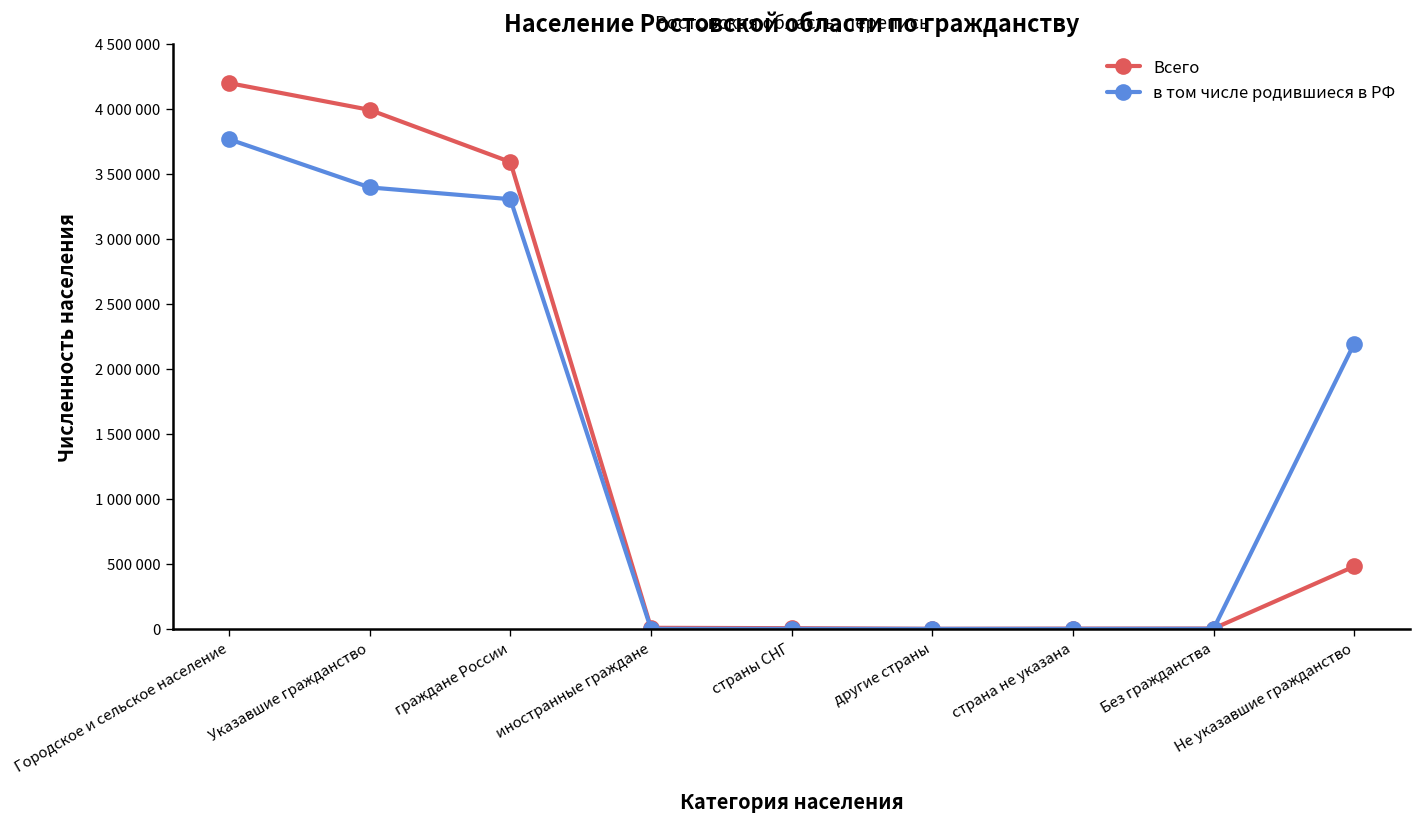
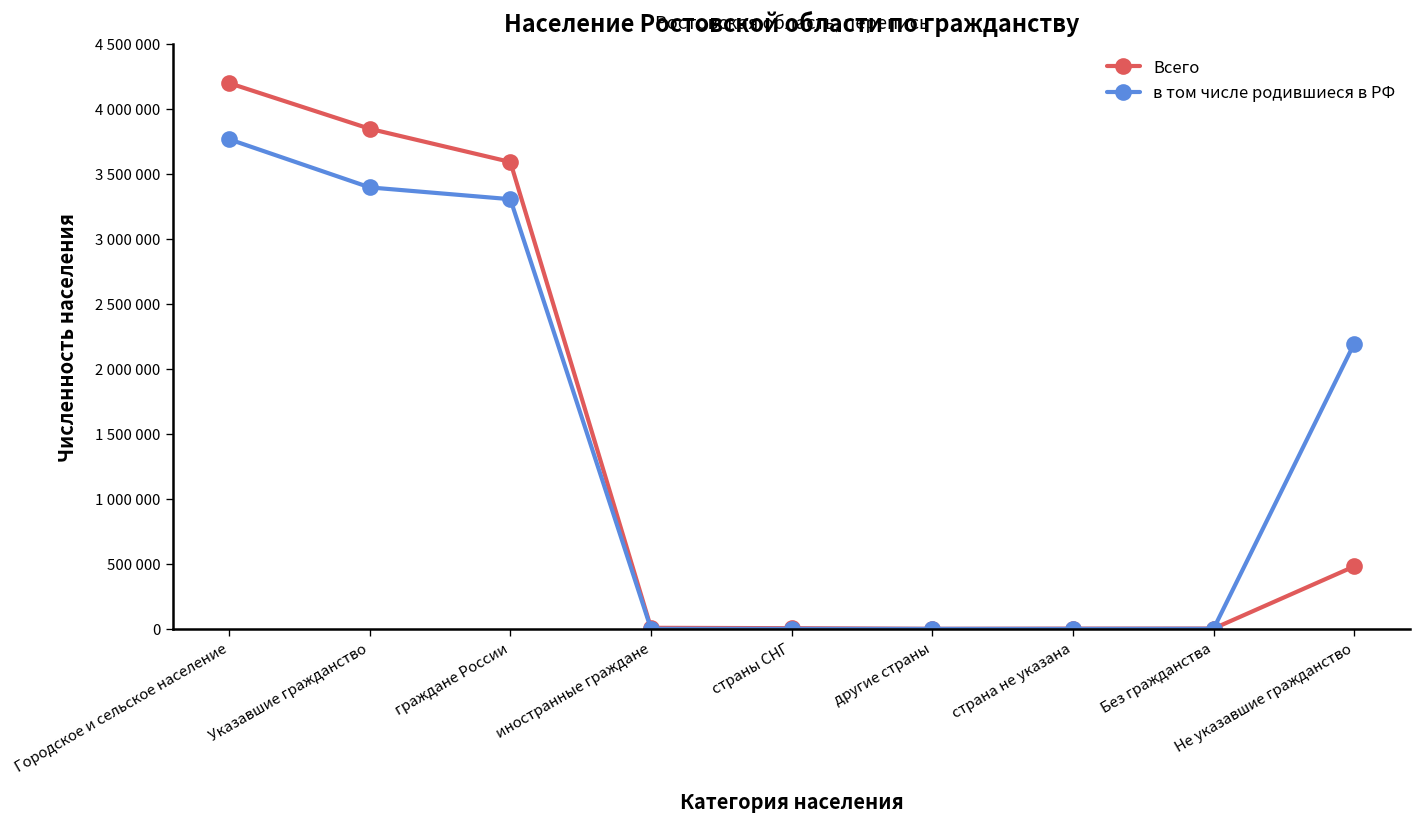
Всего, Указавшие гражданство: 3990000 -> 3850000
